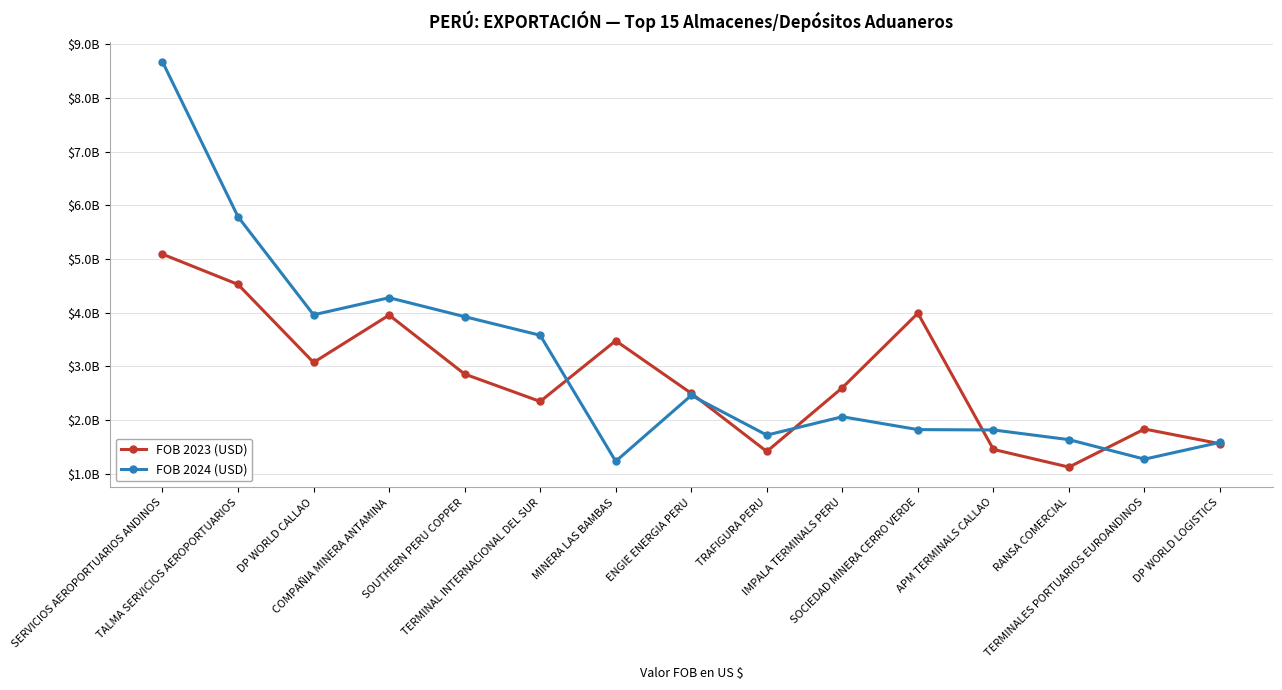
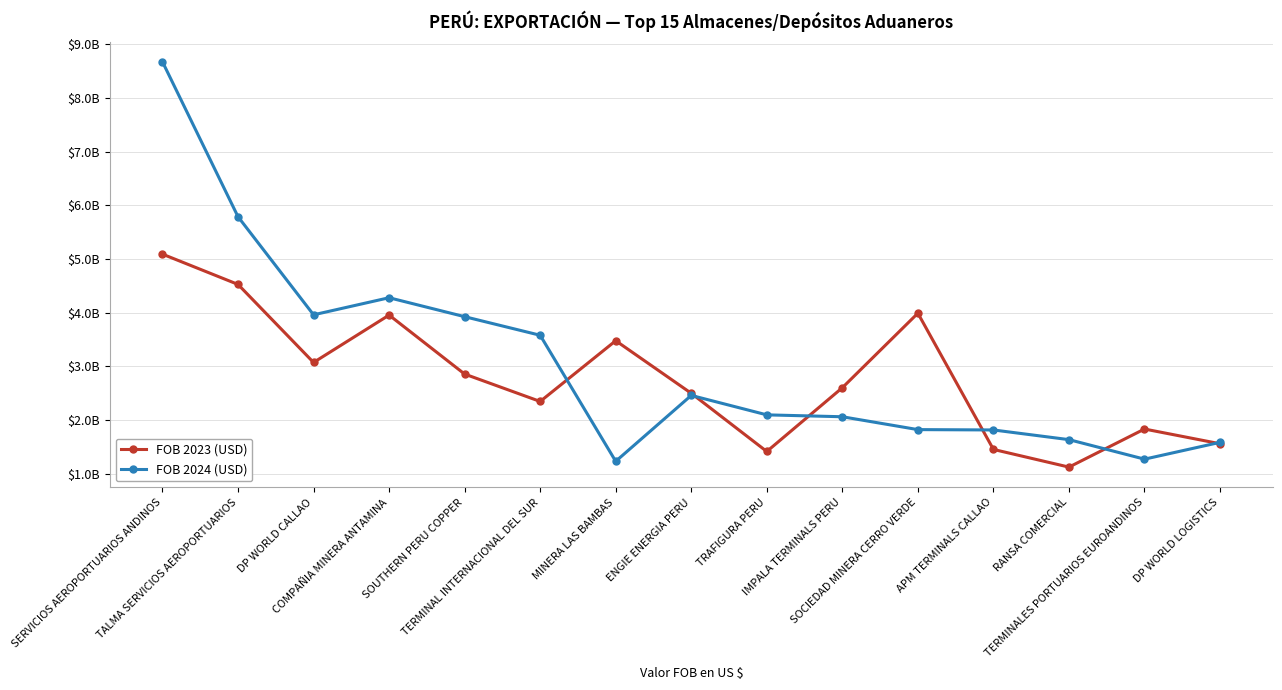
FOB 2024 (USD), TRAFIGURA PERU: $1700000000 -> $2100000000
